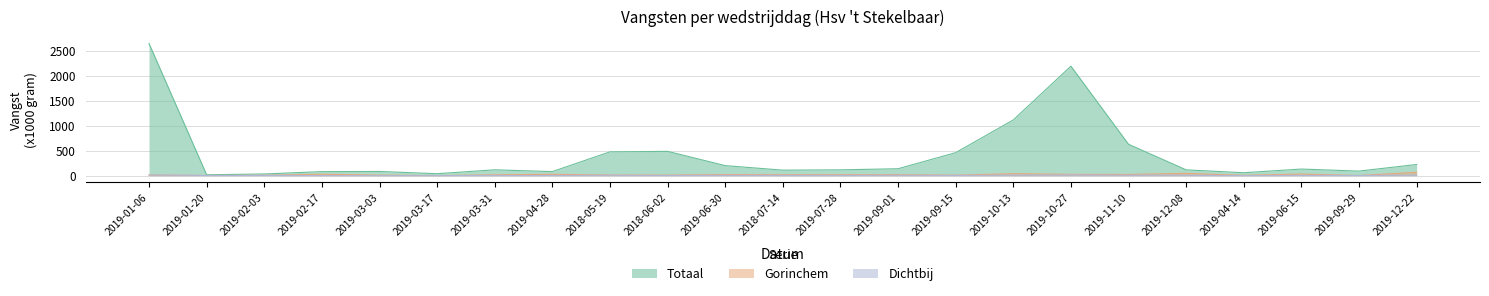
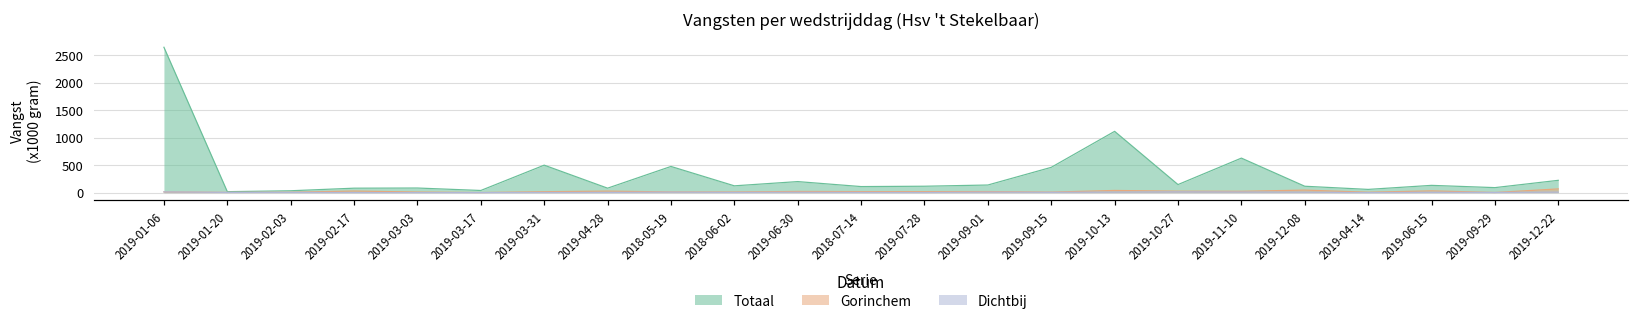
Totaal, 2019-03-31: 100 -> 500
Totaal, 2018-06-02: 500 -> 100
Totaal, 2019-10-27: 2200 -> 100
